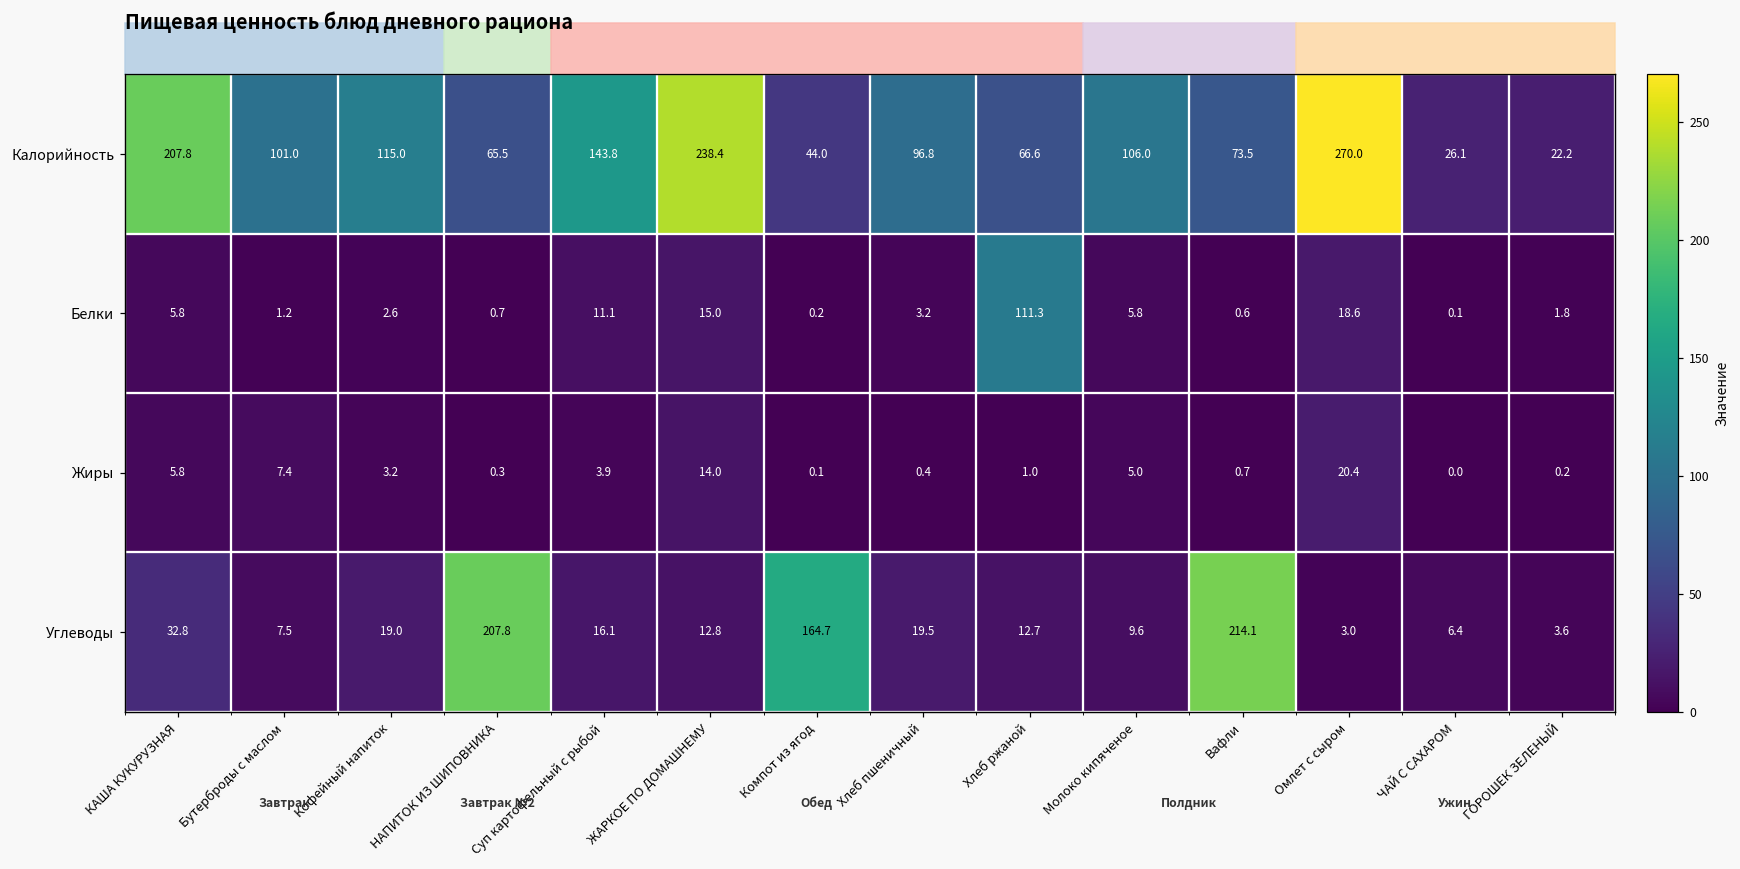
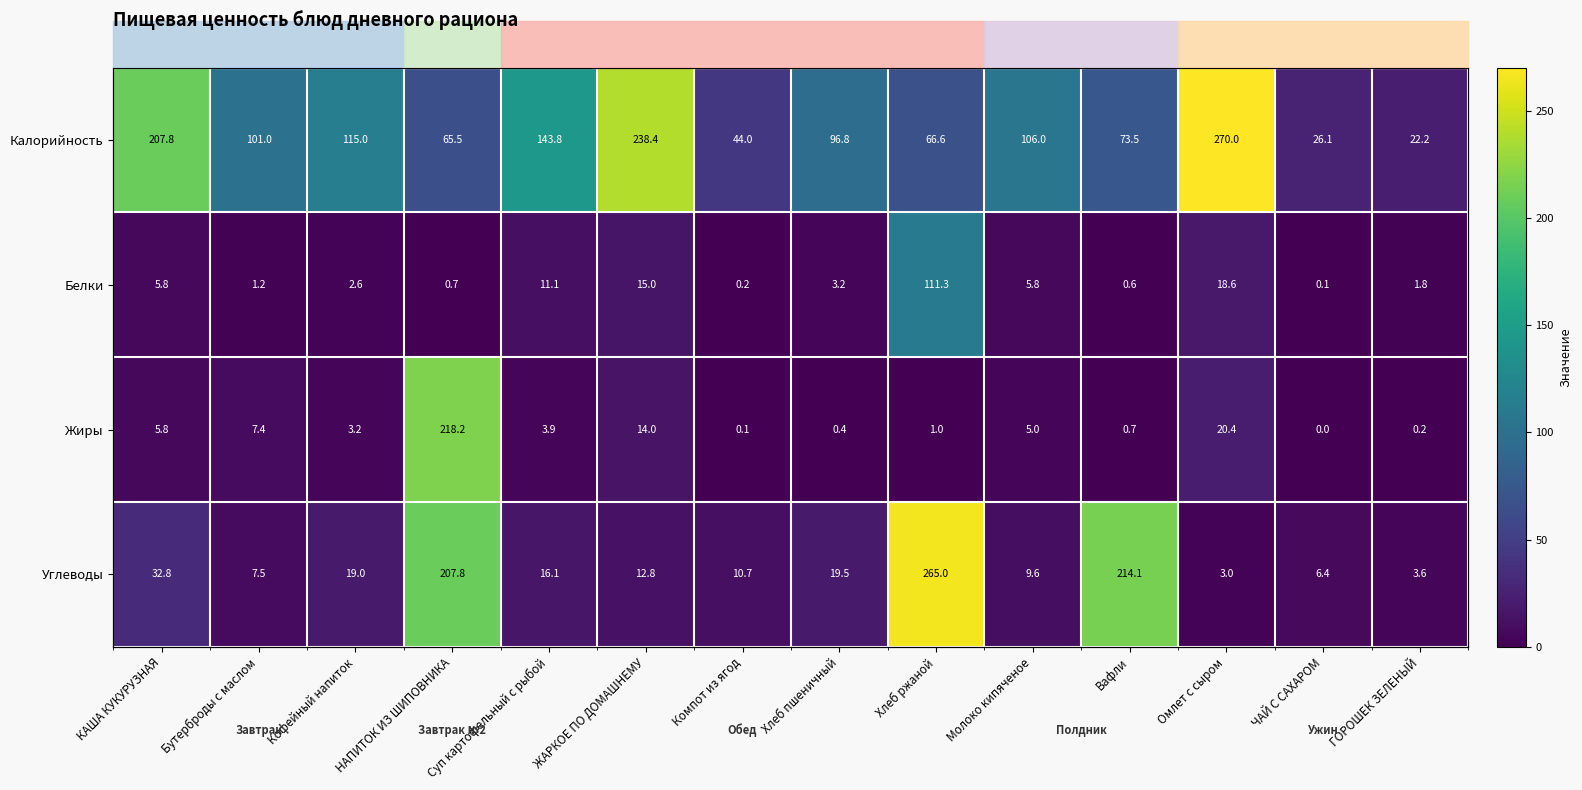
Жиры, НАПИТОК ИЗ ШИПОВНИКА: 0.3 -> 218.2
Углеводы, Компот из ягод: 164.7 -> 10.7
Углеводы, Хлеб ржаной: 12.7 -> 265.0
